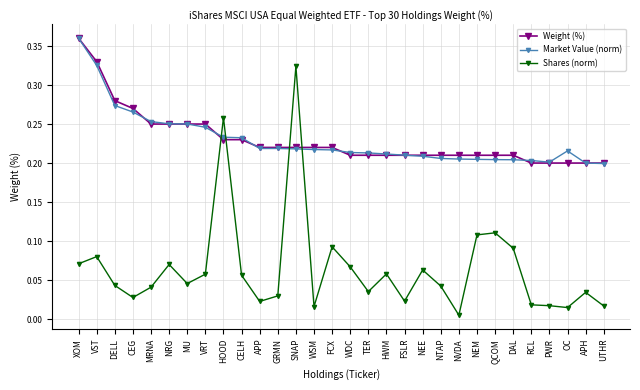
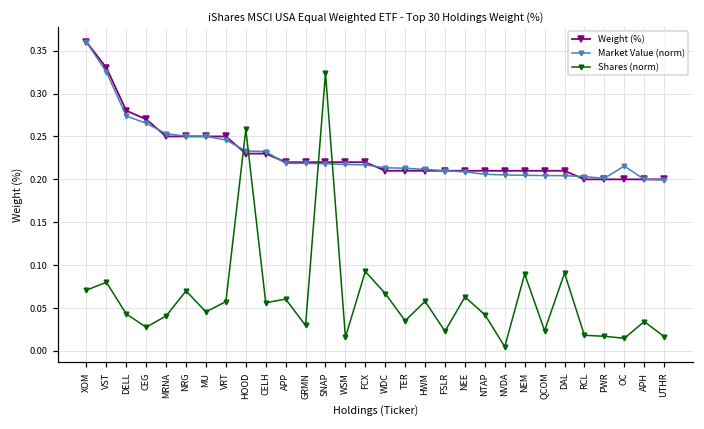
Shares (norm), APP: 0.02 -> 0.06
Shares (norm), NEM: 0.11 -> 0.09
Shares (norm), QCOM: 0.11 -> 0.02
